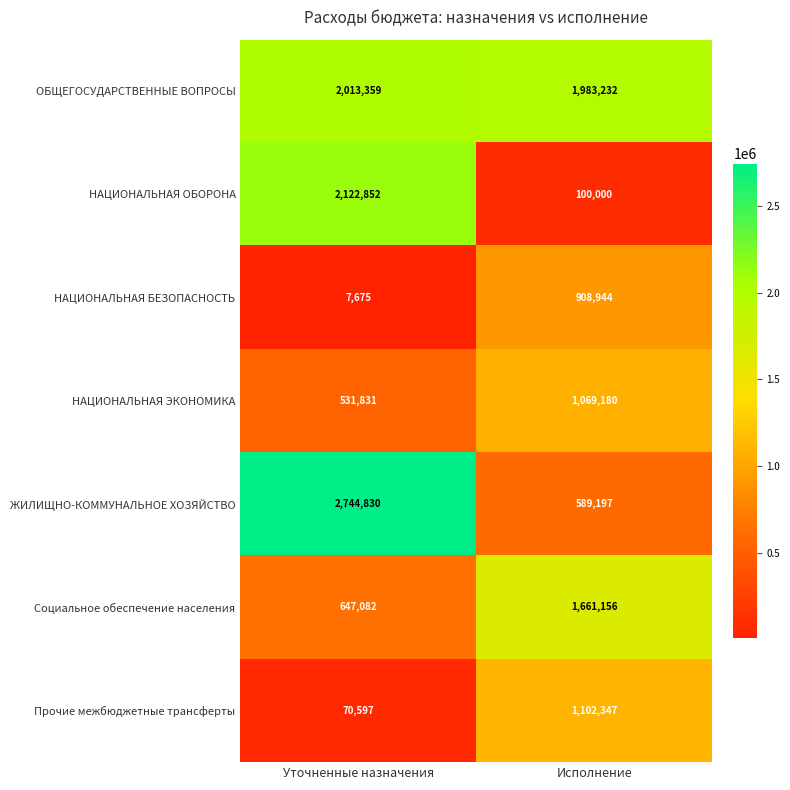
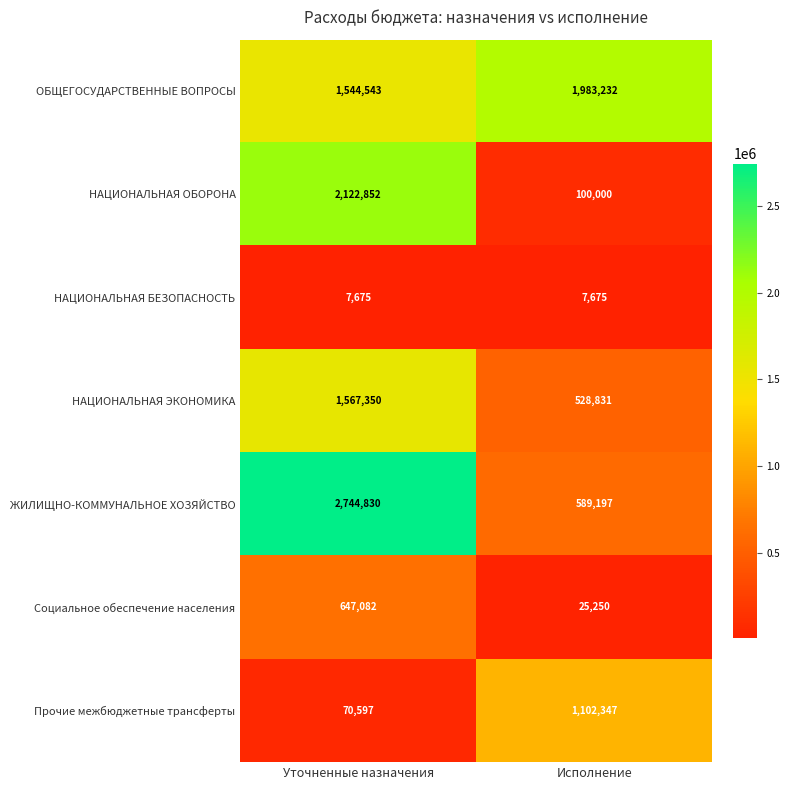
ОБЩЕГОСУДАРСТВЕННЫЕ ВОПРОСЫ, Уточненные назначения: 2,013,359 -> 1,544,543
НАЦИОНАЛЬНАЯ БЕЗОПАСНОСТЬ, Исполнение: 908,944 -> 7,675
НАЦИОНАЛЬНАЯ ЭКОНОМИКА, Уточненные назначения: 531,831 -> 1,567,350
НАЦИОНАЛЬНАЯ ЭКОНОМИКА, Исполнение: 1,069,180 -> 528,831
Социальное обеспечение населения, Исполнение: 1,661,156 -> 25,250
